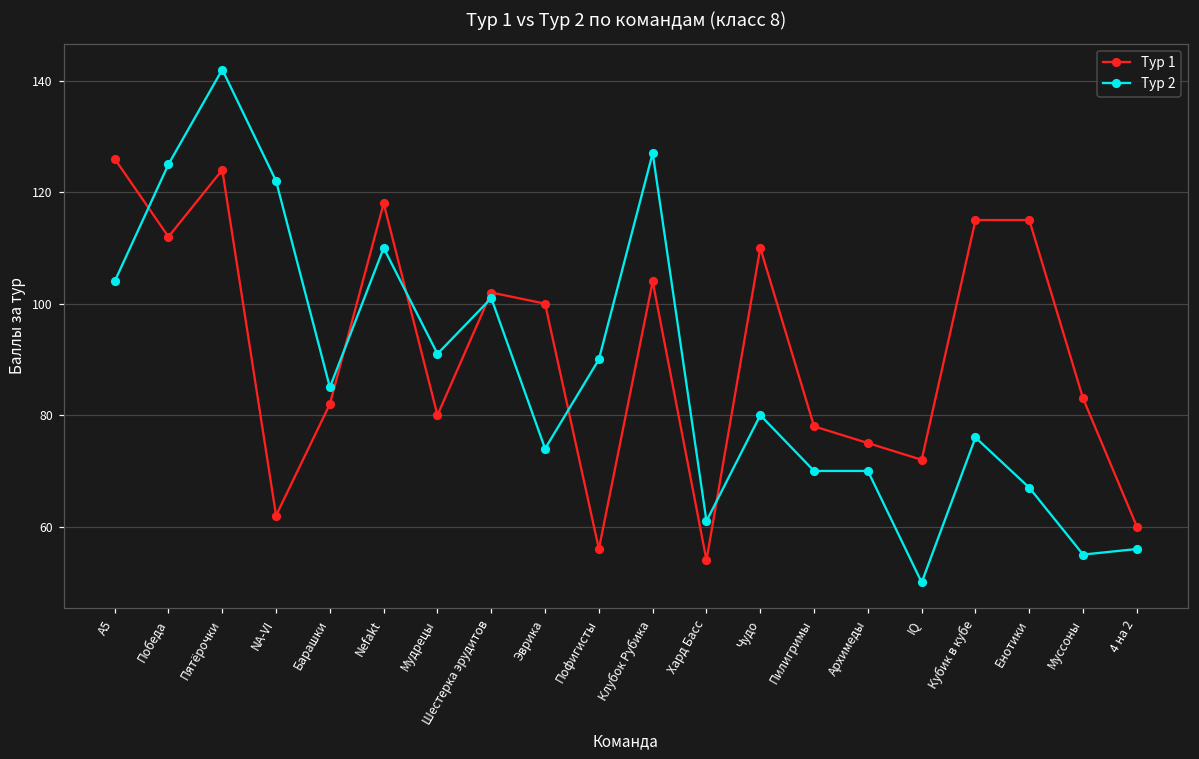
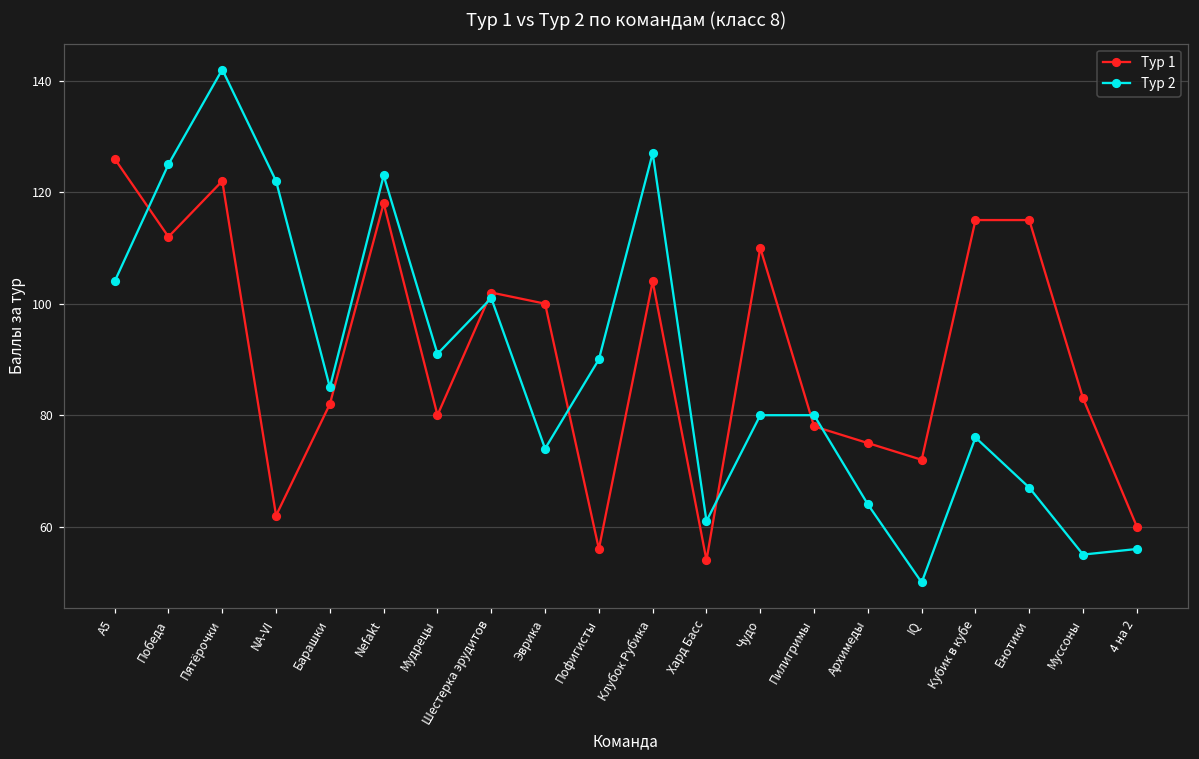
Тур 1, Пятёрочки: 124 -> 122
Тур 2, Nefakt: 110 -> 123
Тур 2, Пилигримы: 70 -> 80
Тур 2, Архимеды: 70 -> 64
